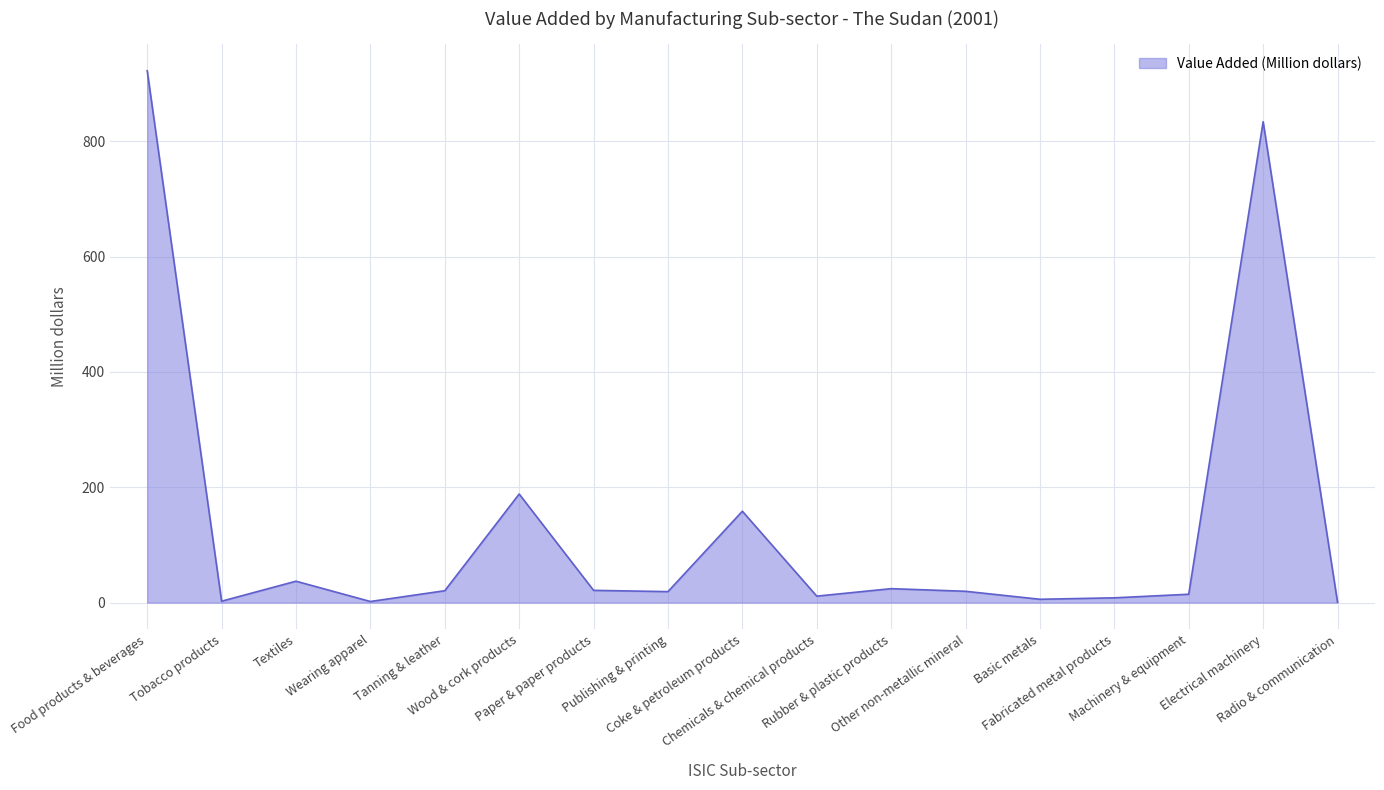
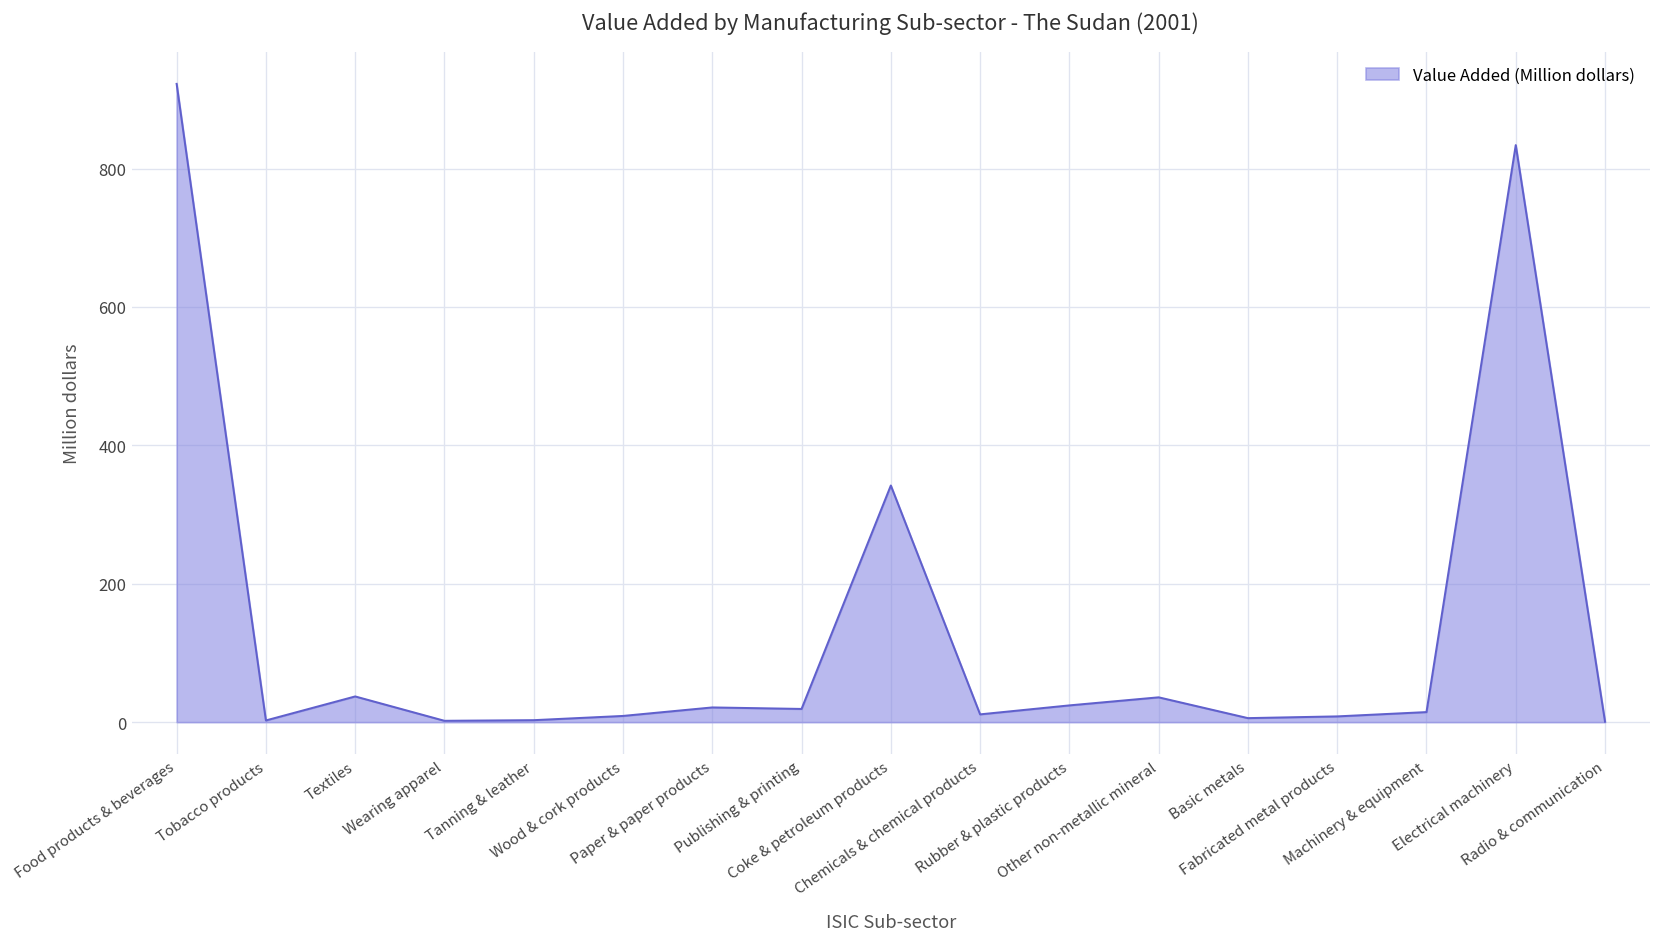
Tanning & leather: 20 -> 0
Wood & cork products: 190 -> 10
Coke & petroleum products: 160 -> 340
Other non-metallic mineral: 20 -> 40
